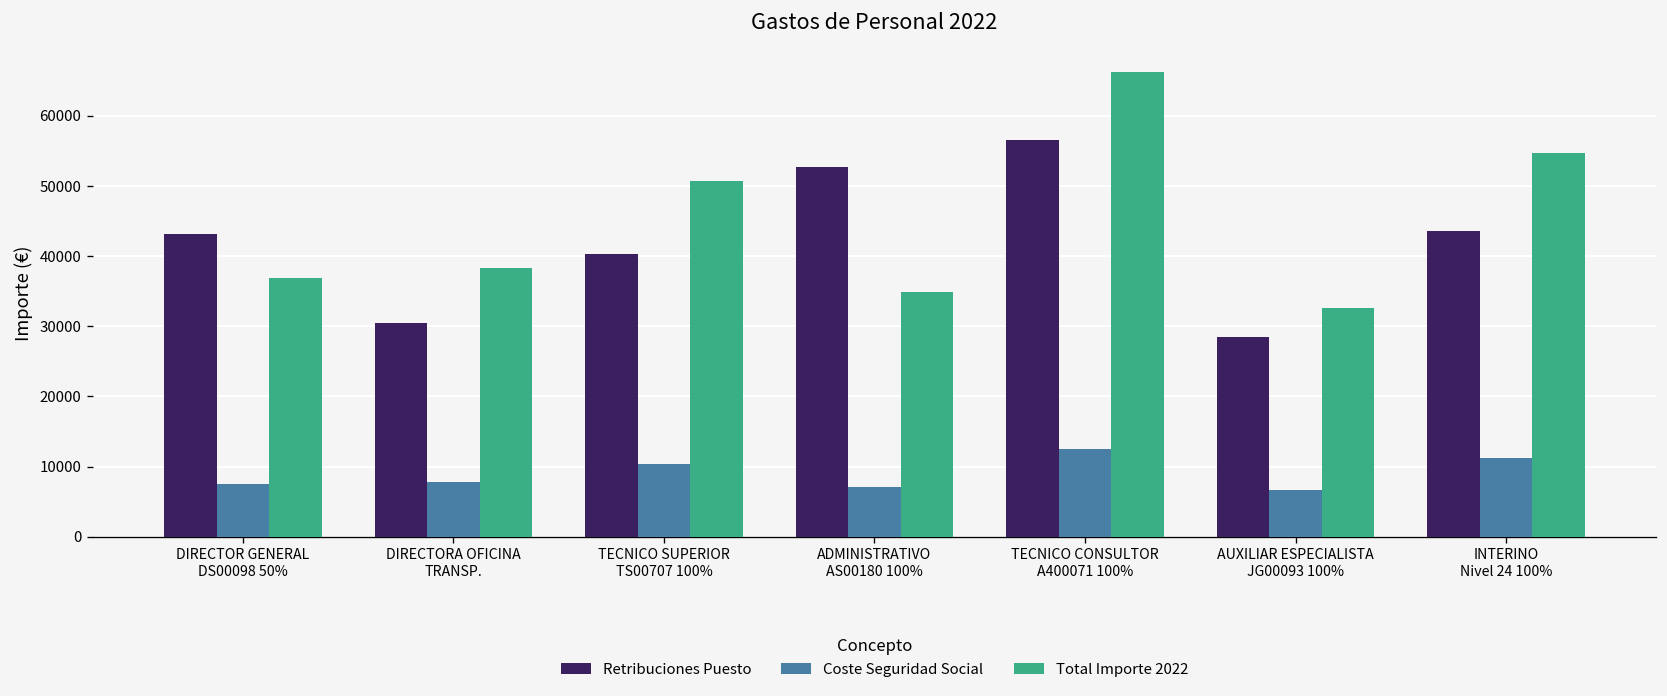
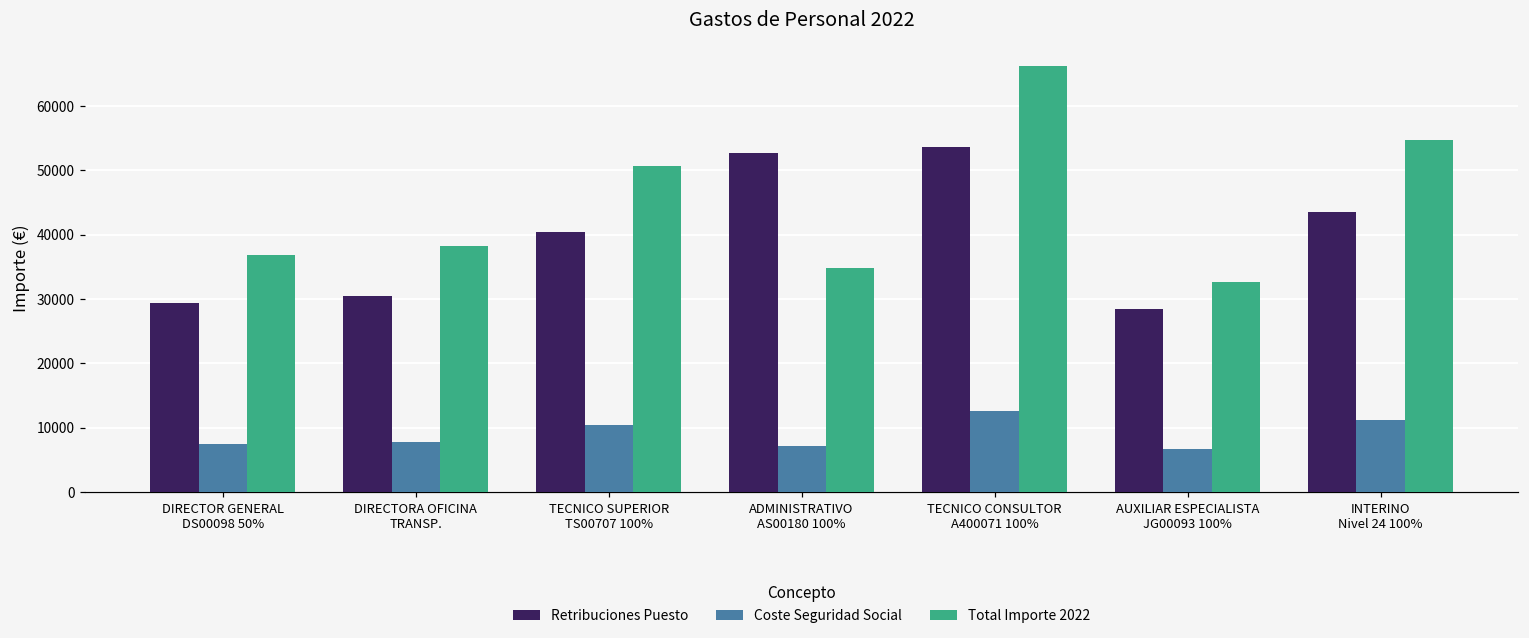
Retribuciones Puesto, DIRECTOR GENERAL DS00098 50%: 43000 -> 29000
Retribuciones Puesto, TECNICO CONSULTOR A400071 100%: 57000 -> 54000
